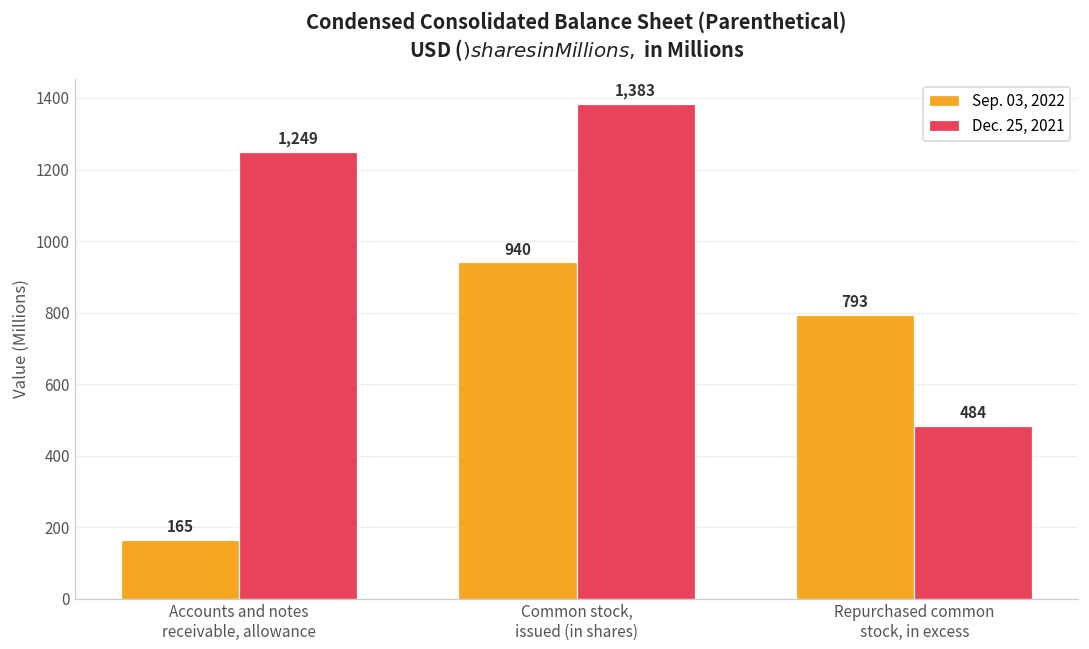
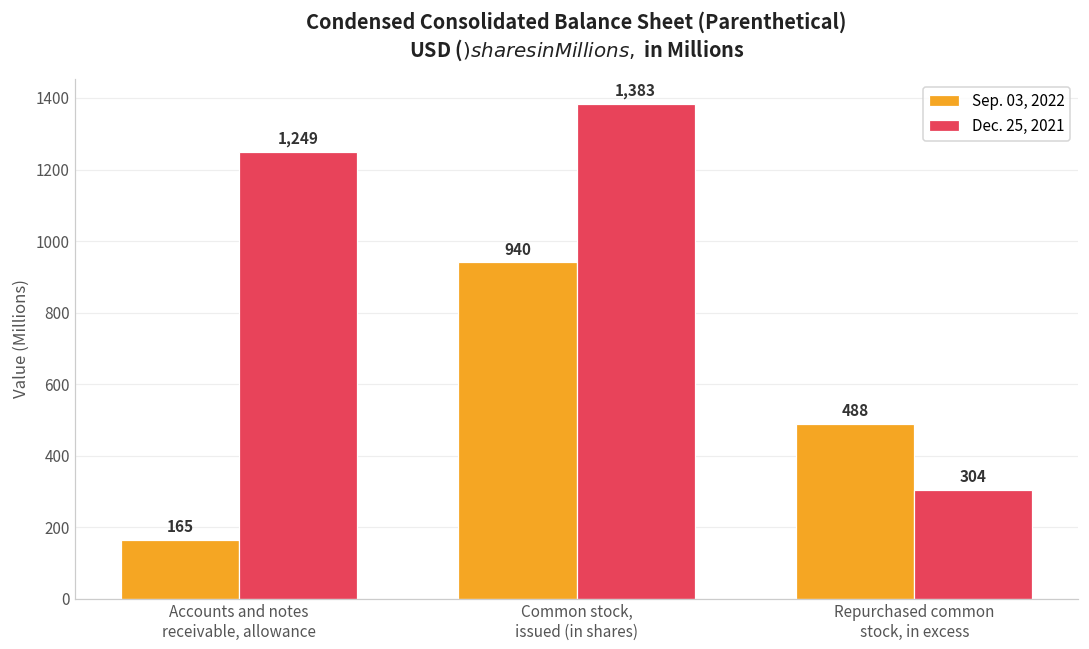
Sep. 03, 2022, Repurchased common stock, in excess: 793 -> 488
Dec. 25, 2021, Repurchased common stock, in excess: 484 -> 304
